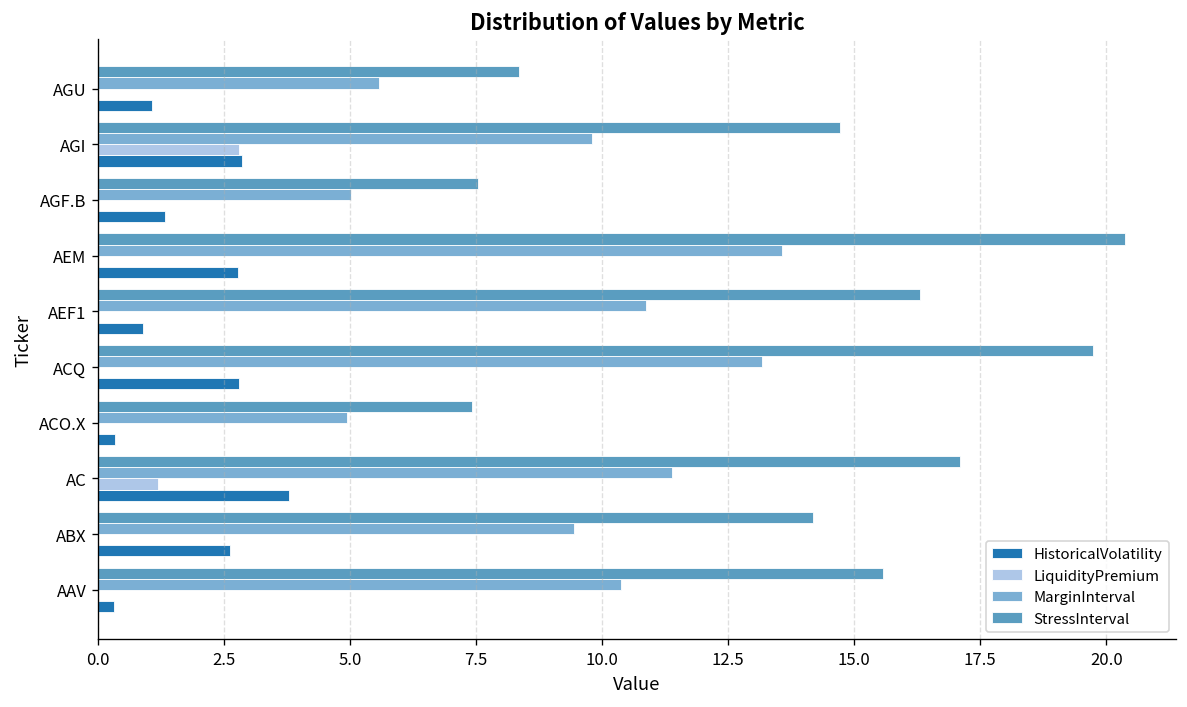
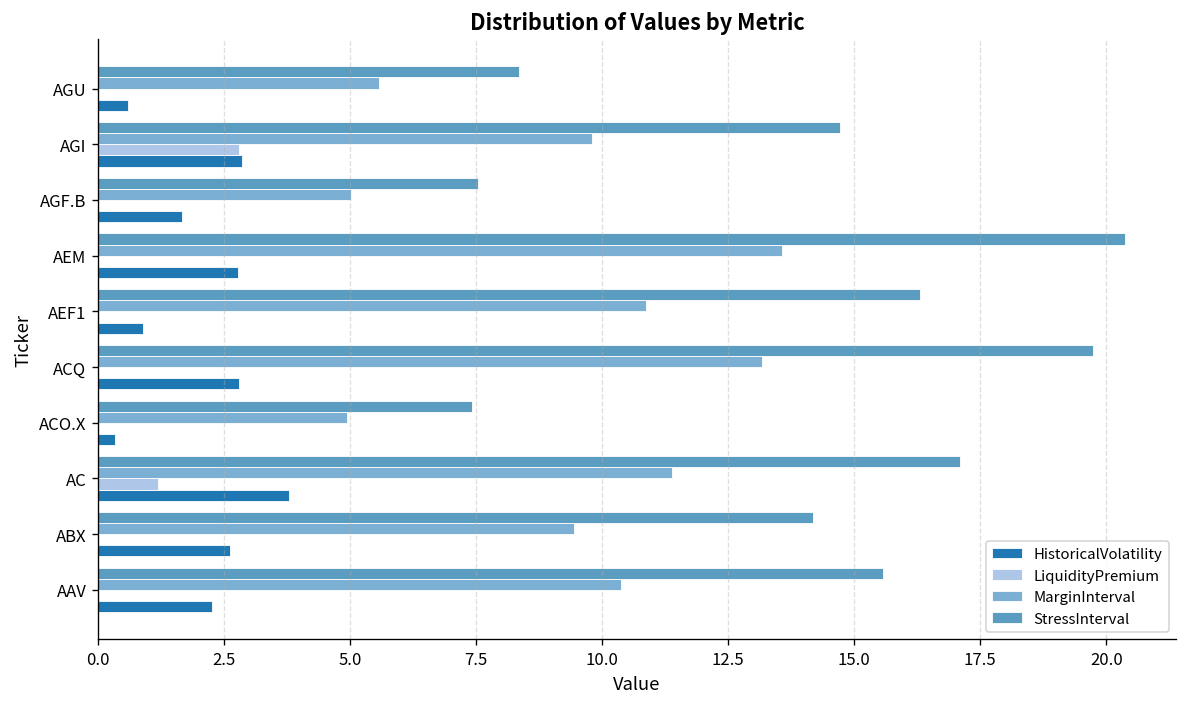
HistoricalVolatility, AGU: 1.1 -> 0.6
HistoricalVolatility, AGF.B: 1.3 -> 1.7
HistoricalVolatility, AAV: 0.3 -> 2.3
